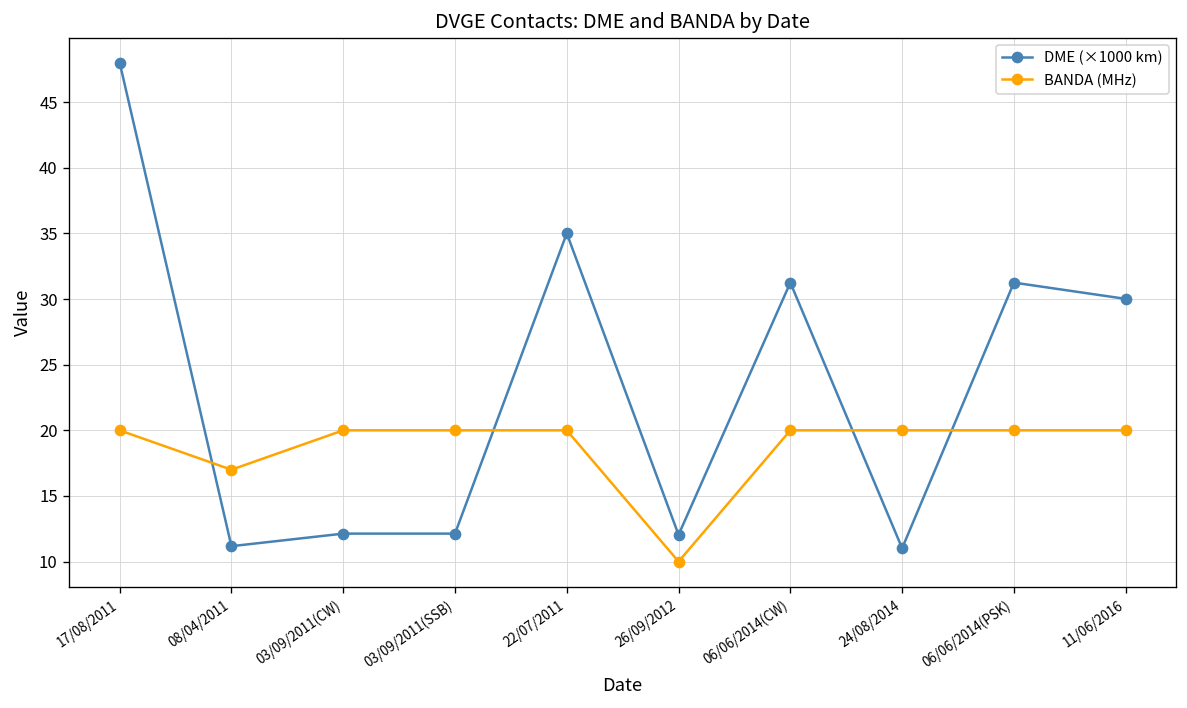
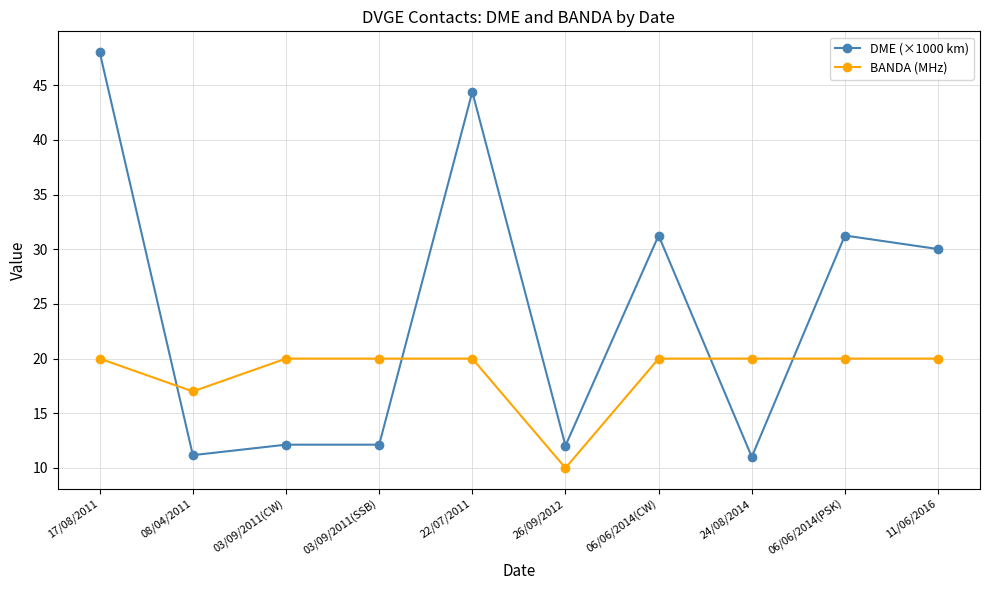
DME (×1000 km), 22/07/2011: 35.0 -> 44.4
